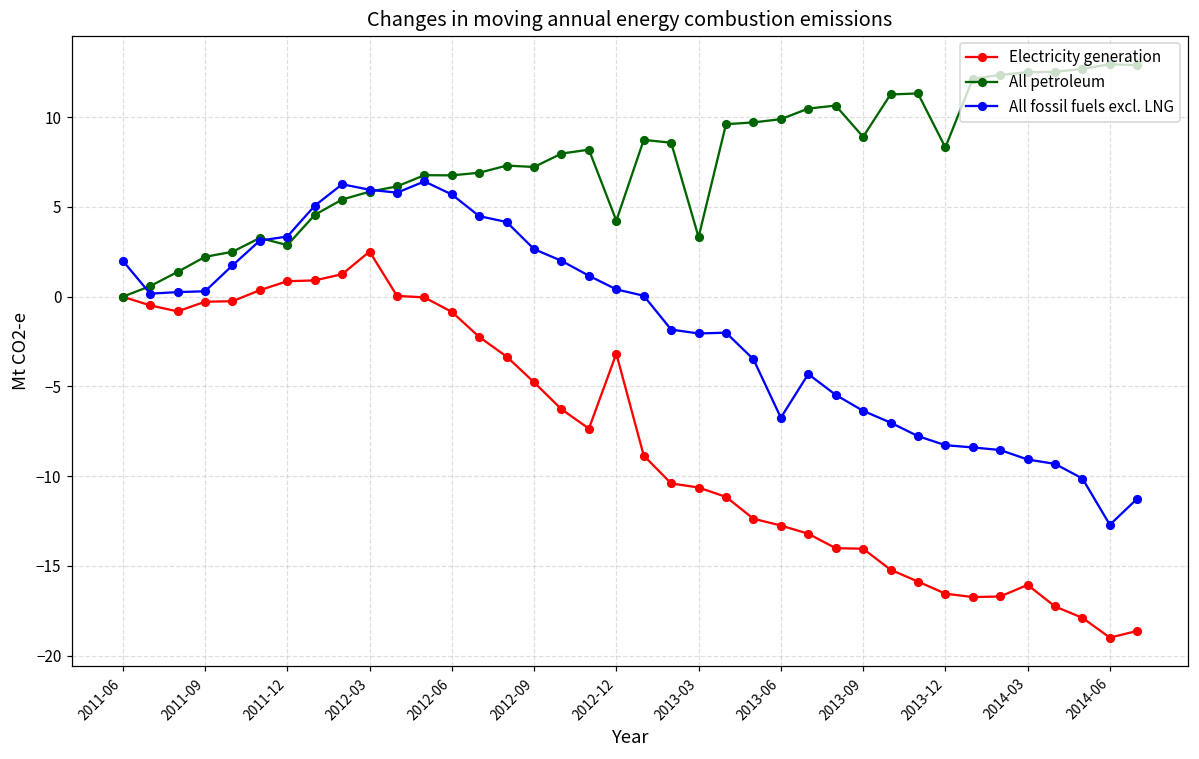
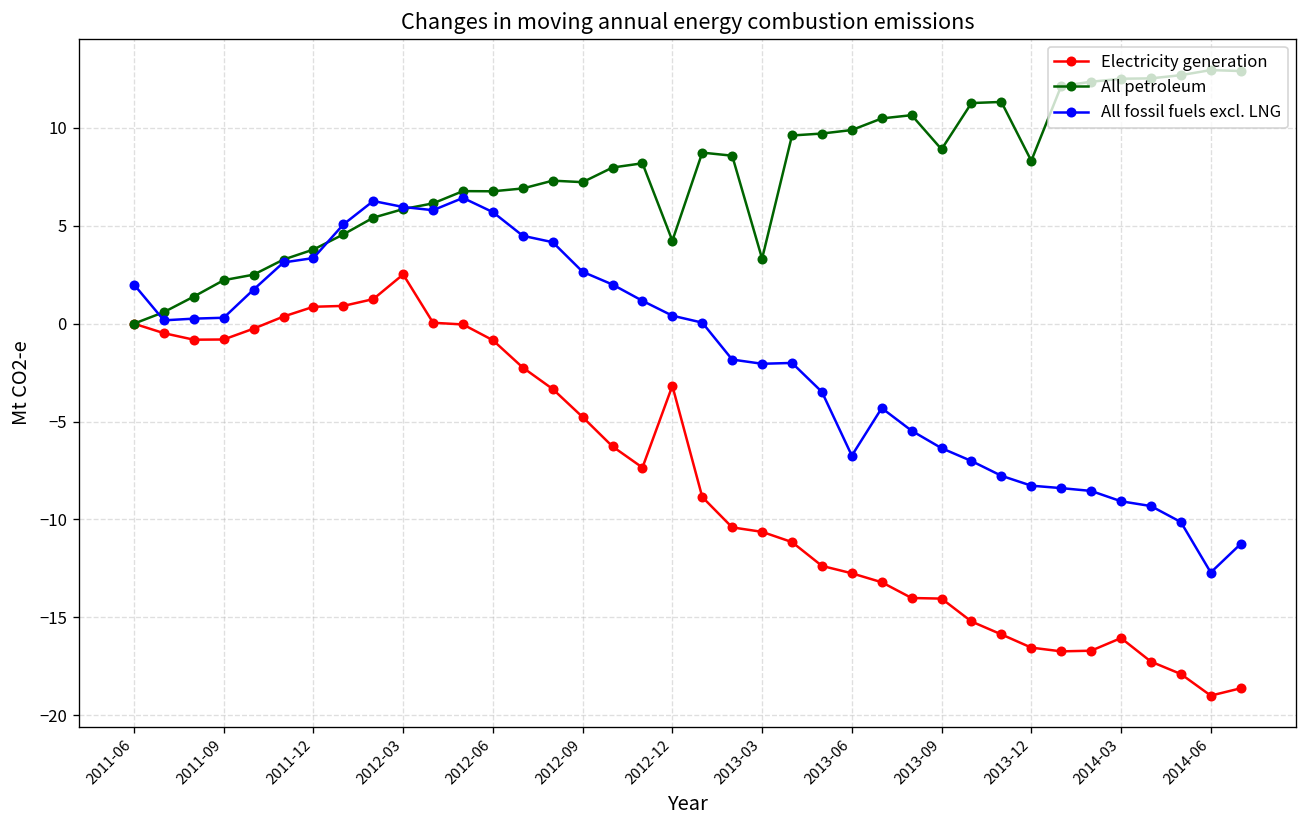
Electricity generation, 2011-09: -0.3 -> -0.8
All petroleum, 2011-12: 2.9 -> 3.8
